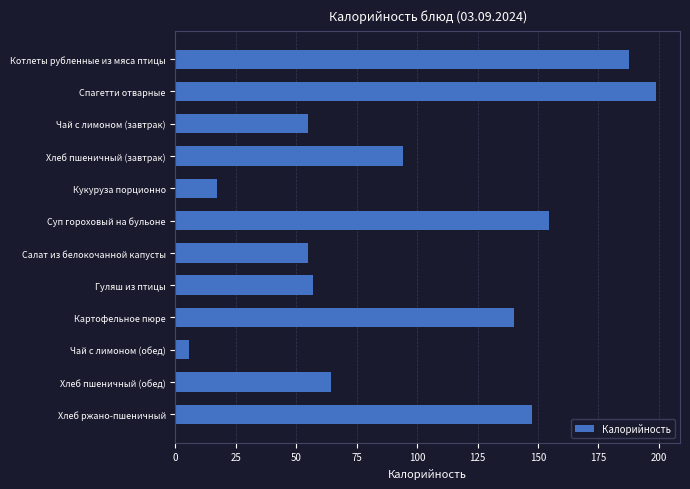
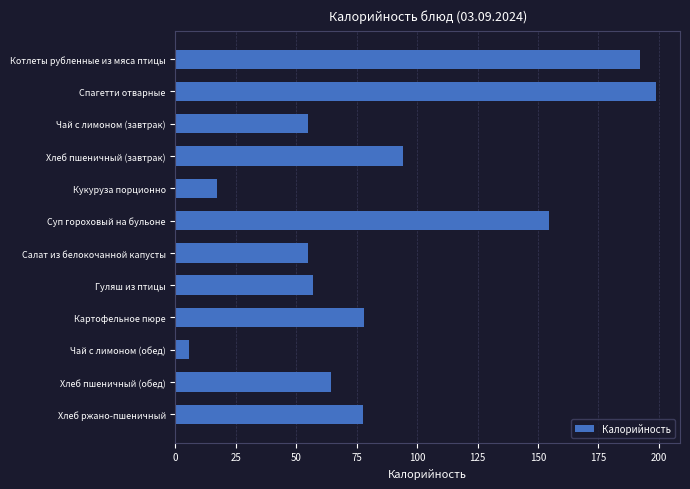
Котлеты рубленные из мяса птицы: 188 -> 192
Картофельное пюре: 140 -> 78
Хлеб ржано-пшеничный: 148 -> 78
